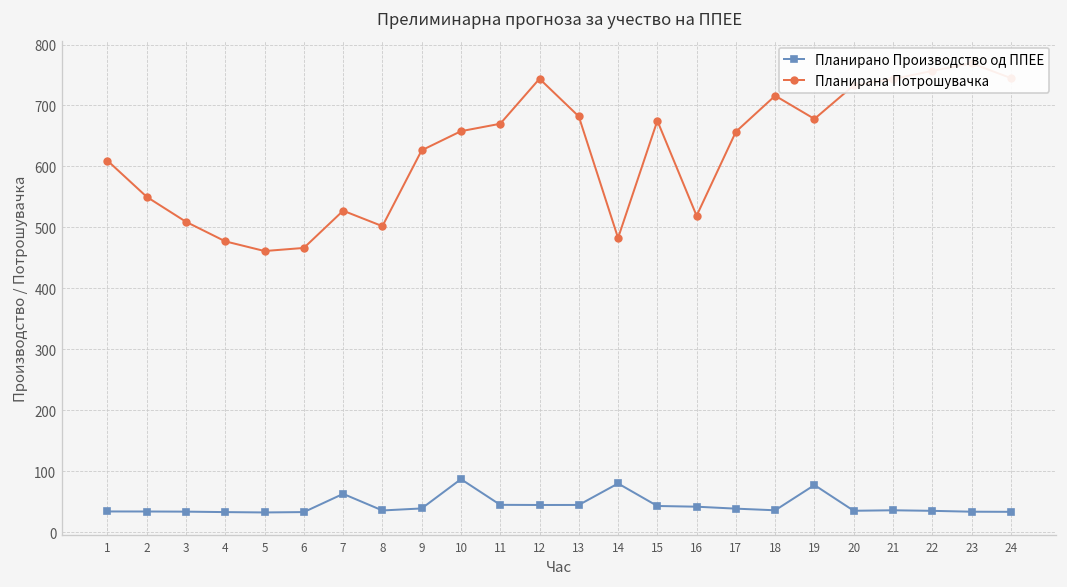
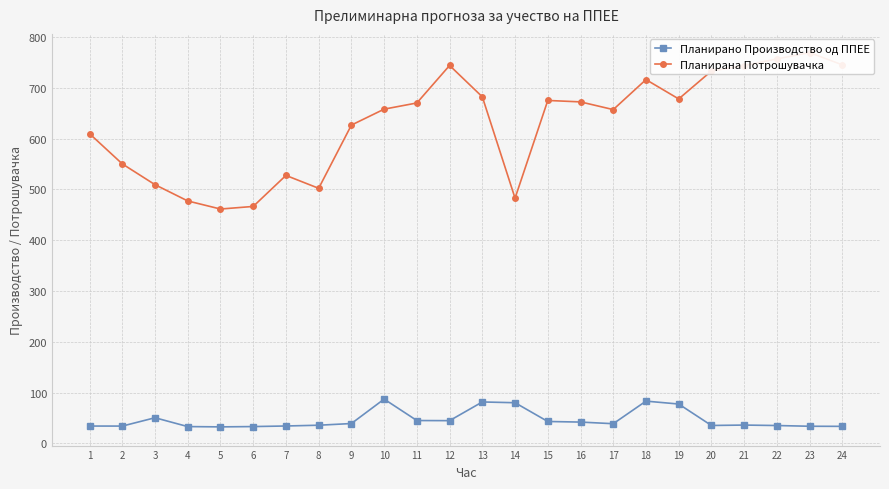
Планирано Производство од ППЕЕ, 3: 30 -> 50
Планирано Производство од ППЕЕ, 7: 60 -> 30
Планирано Производство од ППЕЕ, 13: 40 -> 80
Планирана Потрошувачка, 16: 520 -> 670
Планирано Производство од ППЕЕ, 18: 40 -> 80
